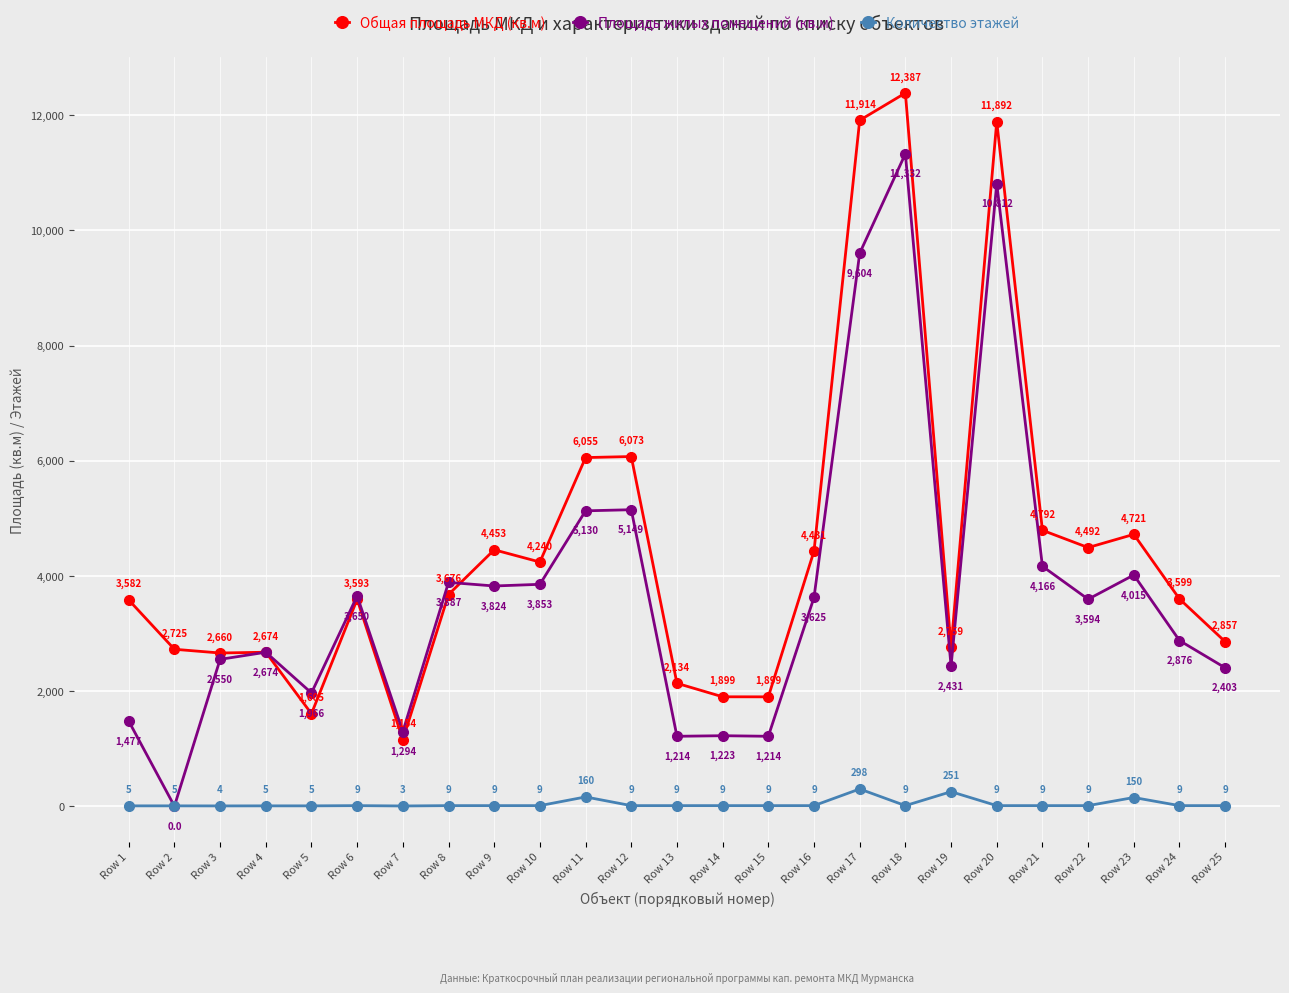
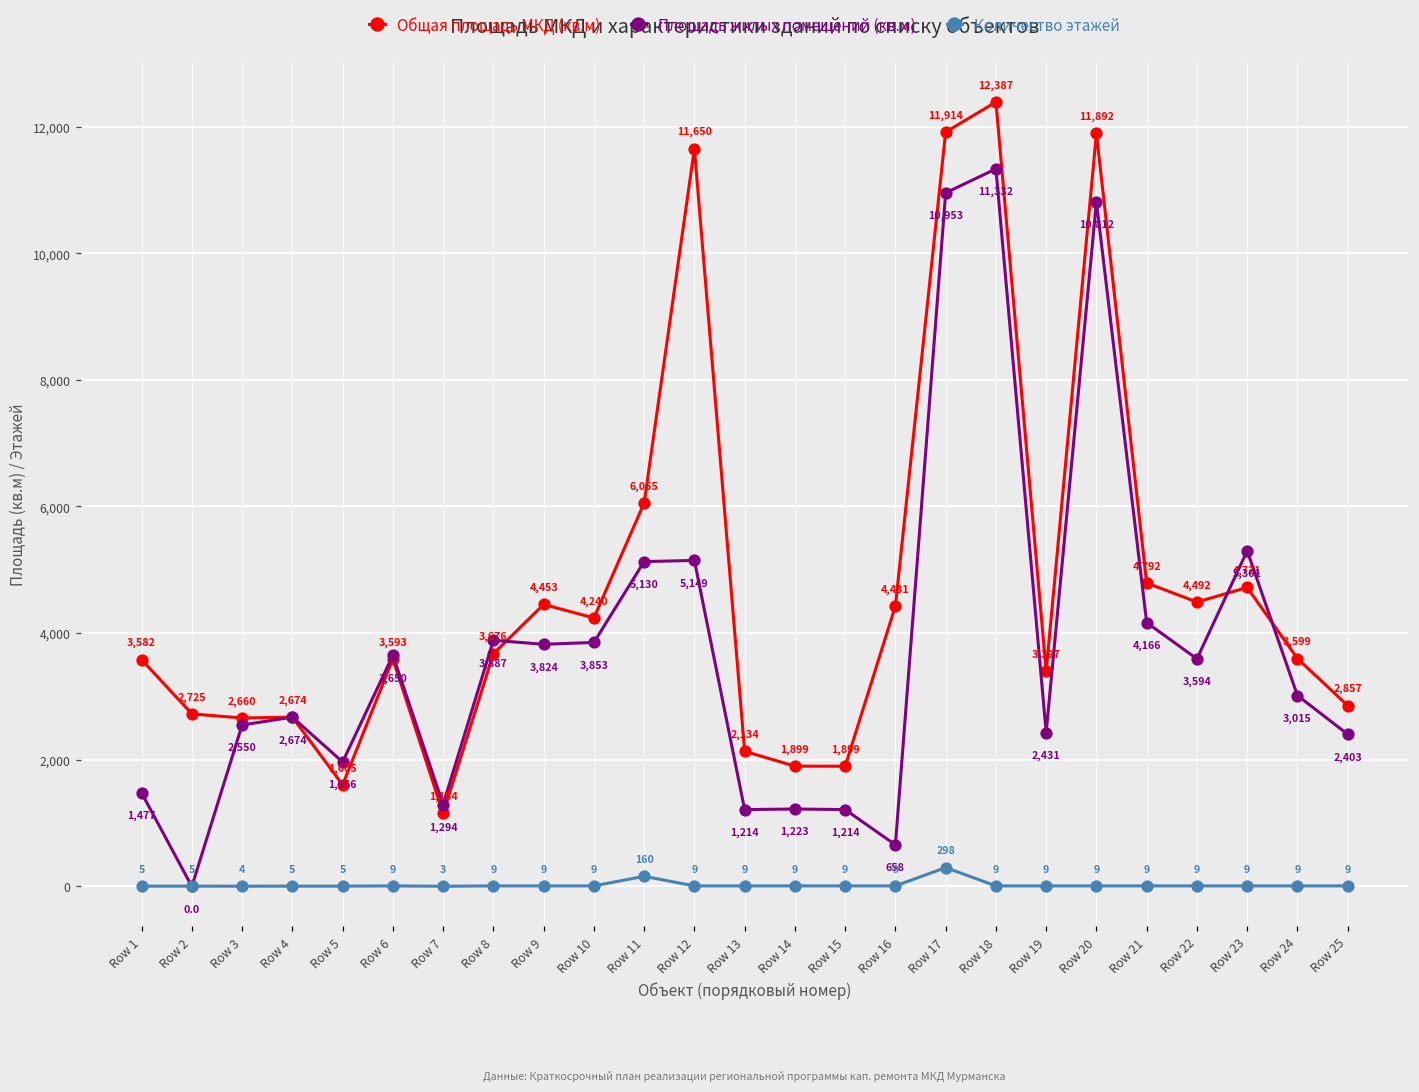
Общая площадь МКД (кв.м), Row 12: 6,073 -> 11,650
Площадь жилых помещений (кв.м), Row 16: 3,625 -> 658
Площадь жилых помещений (кв.м), Row 17: 9,604 -> 10,953
Общая площадь МКД (кв.м), Row 19: 2,759 -> 3,397
Количество этажей, Row 19: 251 -> 9
Площадь жилых помещений (кв.м), Row 23: 4,015 -> 5,301
Количество этажей, Row 23: 150 -> 9
Площадь жилых помещений (кв.м), Row 24: 2,876 -> 3,015
